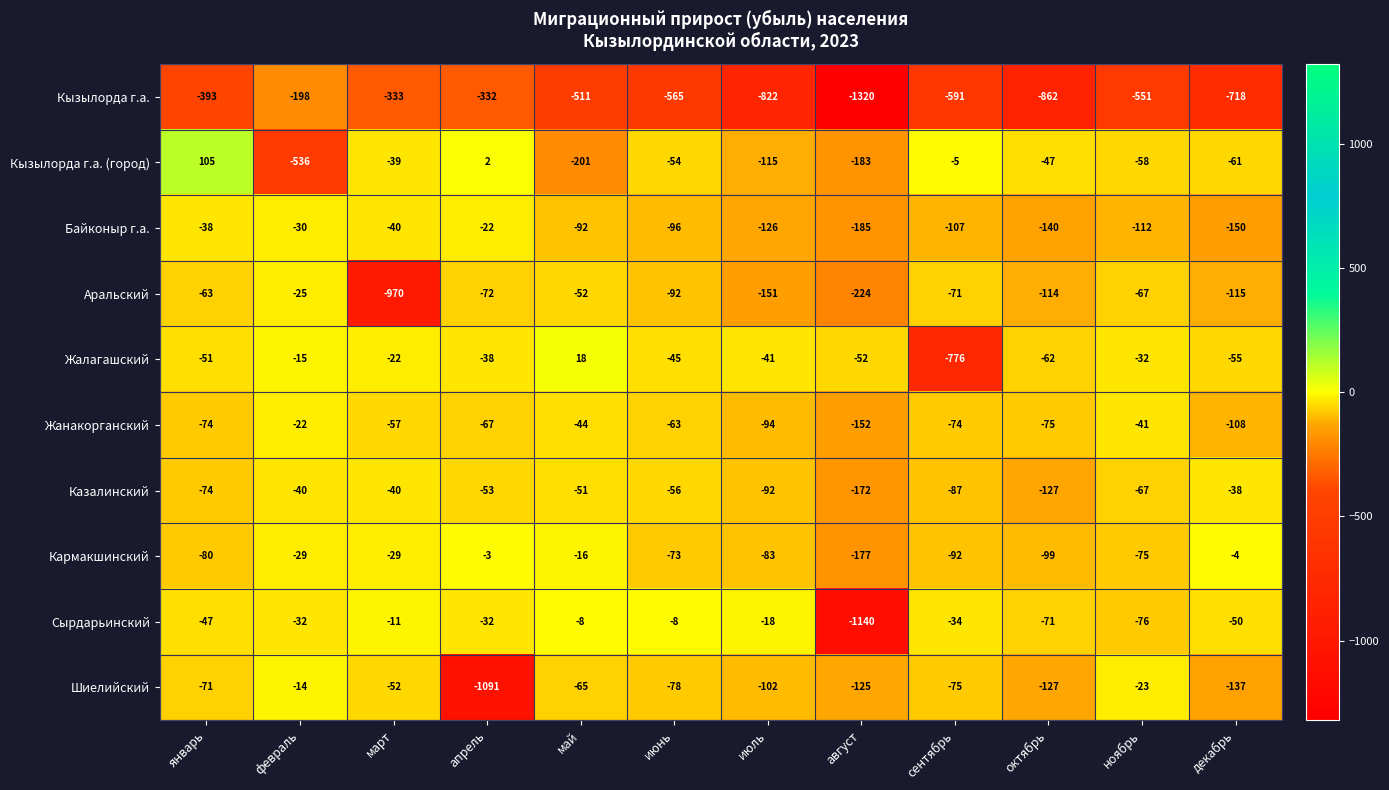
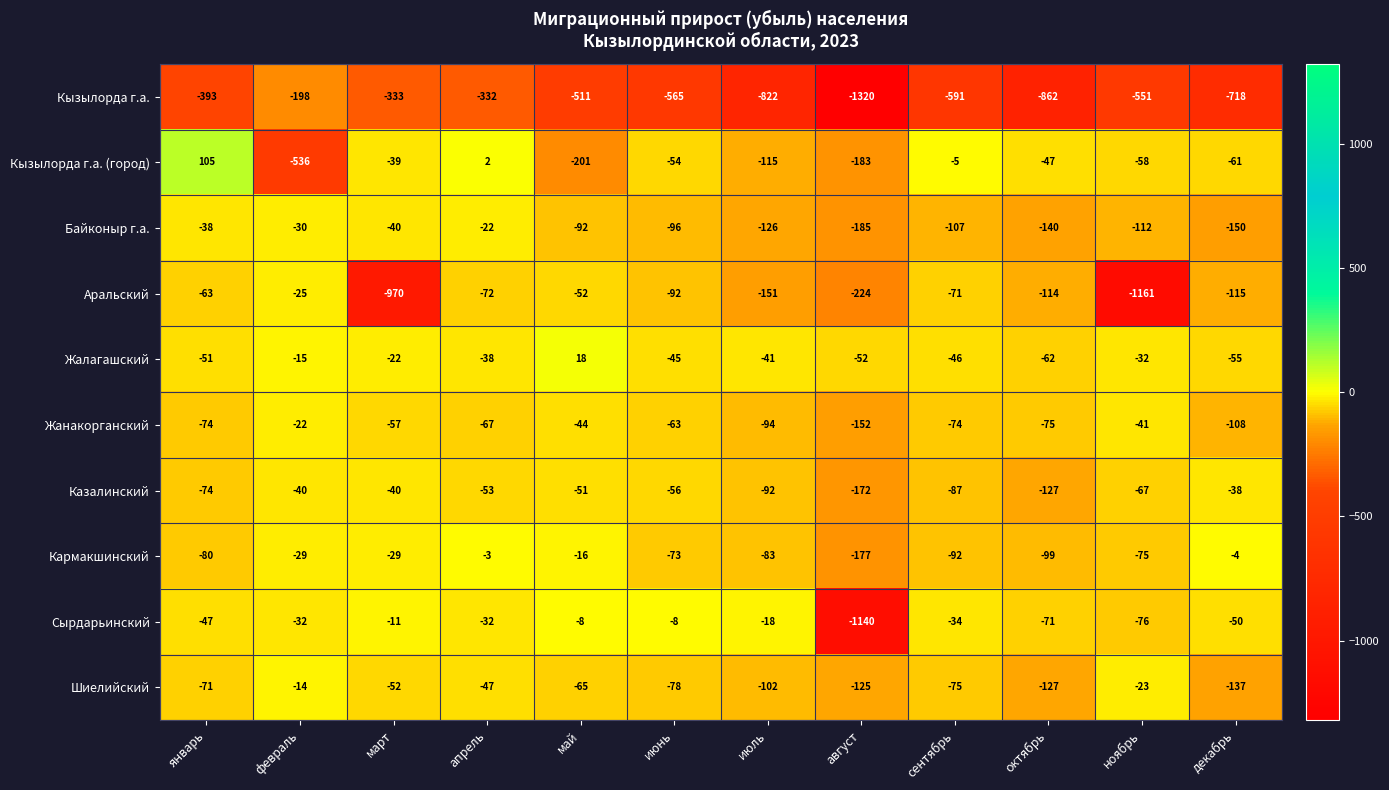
Аральский, ноябрь: -67 -> -1161
Жалагашский, сентябрь: -776 -> -46
Шиелийский, апрель: -1091 -> -47
